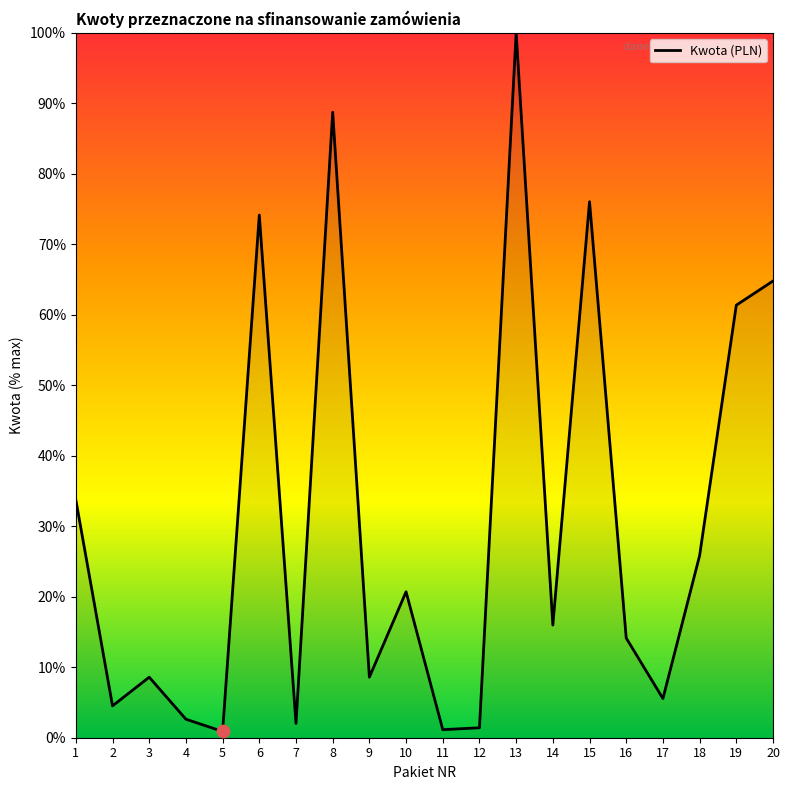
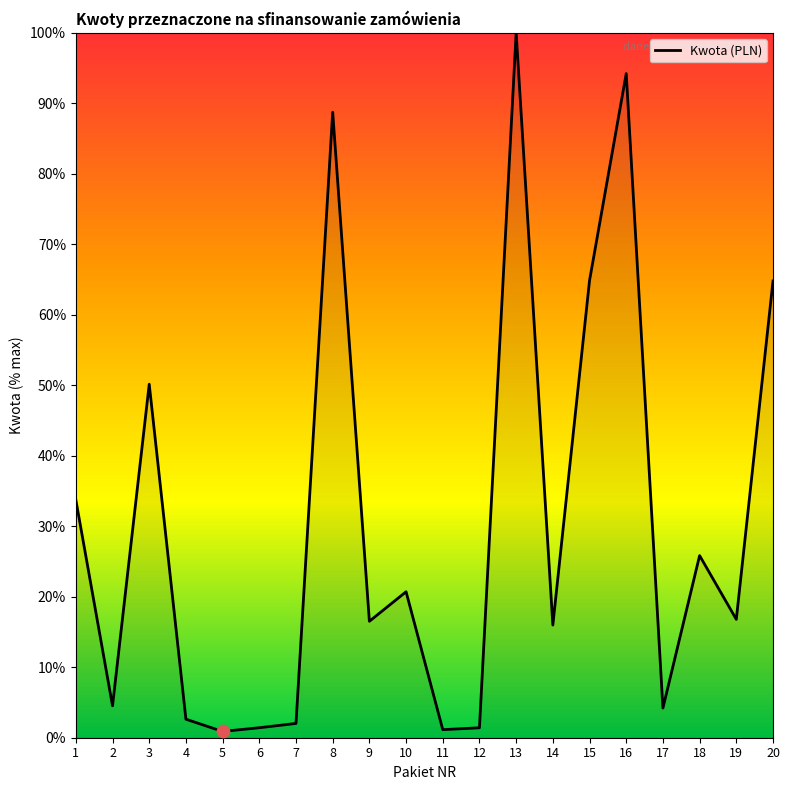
Kwota (PLN), 3: 9% -> 50%
Kwota (PLN), 6: 74% -> 1%
Kwota (PLN), 9: 9% -> 17%
Kwota (PLN), 15: 76% -> 65%
Kwota (PLN), 16: 14% -> 94%
Kwota (PLN), 17: 6% -> 4%
Kwota (PLN), 19: 61% -> 17%
